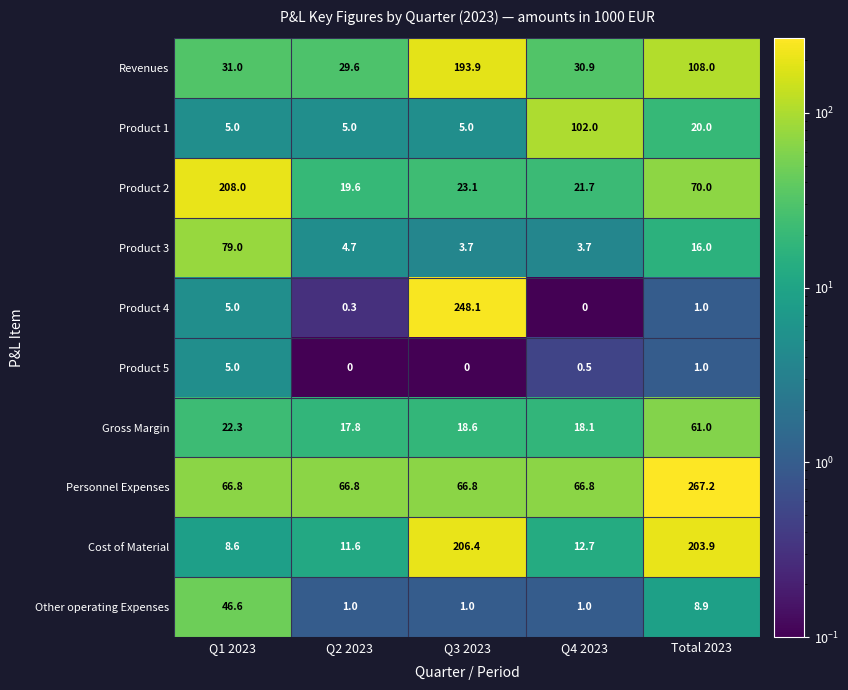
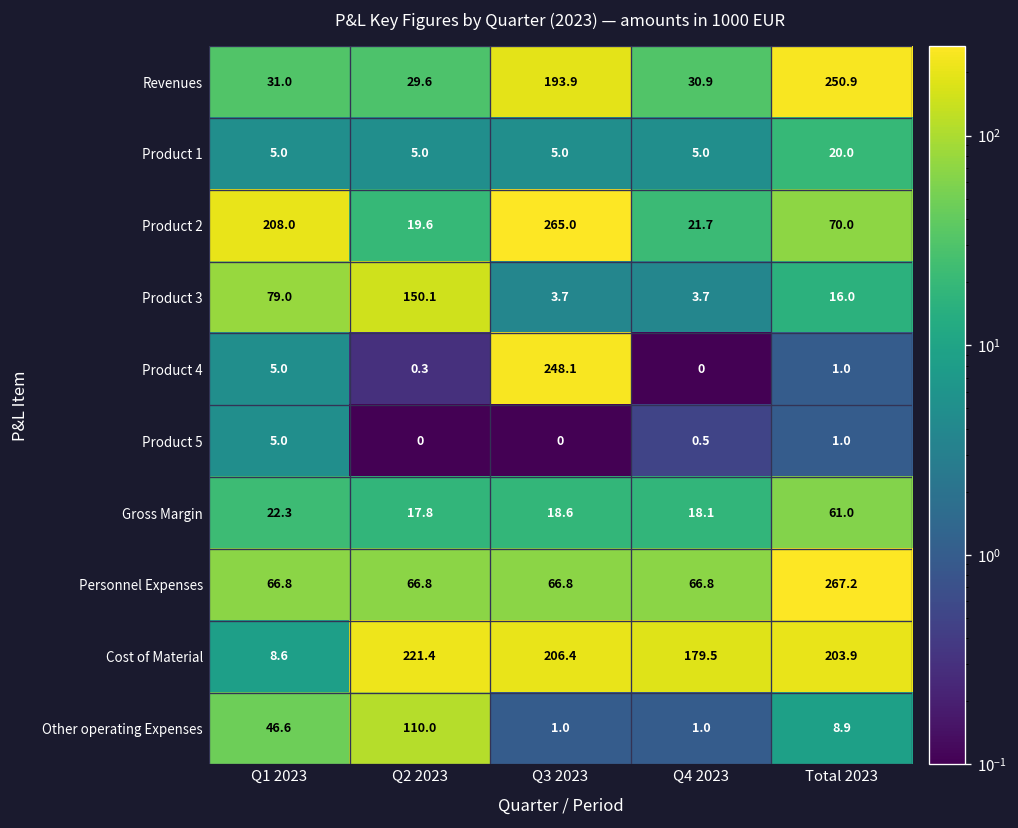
Revenues, Total 2023: 108.0 -> 250.9
Product 1, Q4 2023: 102.0 -> 5.0
Product 2, Q3 2023: 23.1 -> 265.0
Product 3, Q2 2023: 4.7 -> 150.1
Cost of Material, Q2 2023: 11.6 -> 221.4
Cost of Material, Q4 2023: 12.7 -> 179.5
Other operating Expenses, Q2 2023: 1.0 -> 110.0
